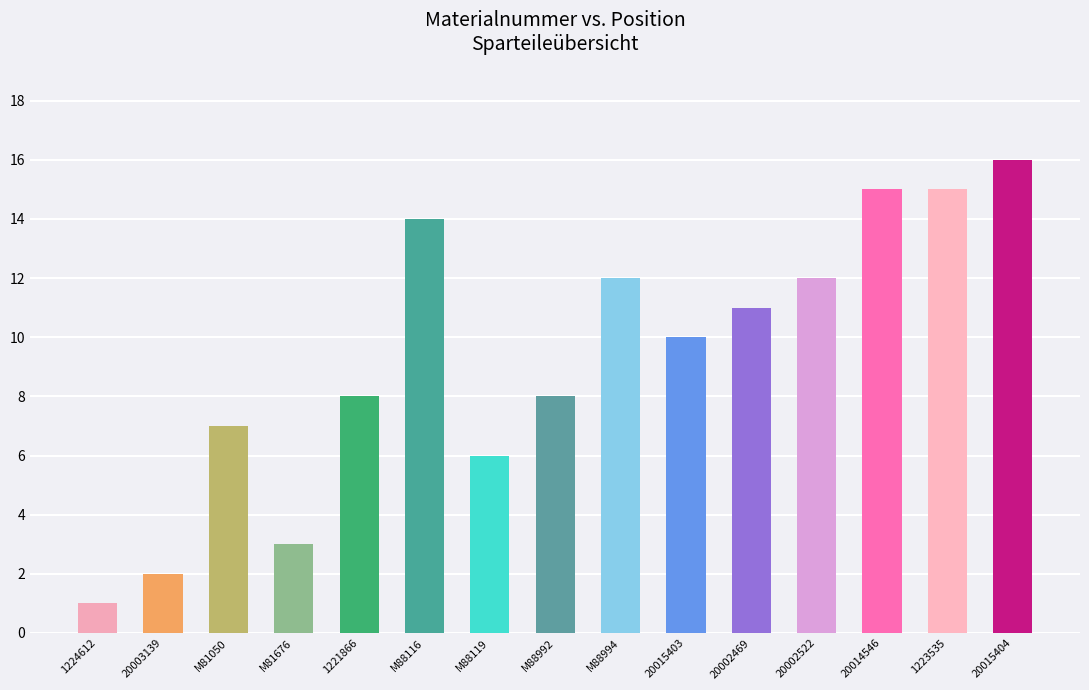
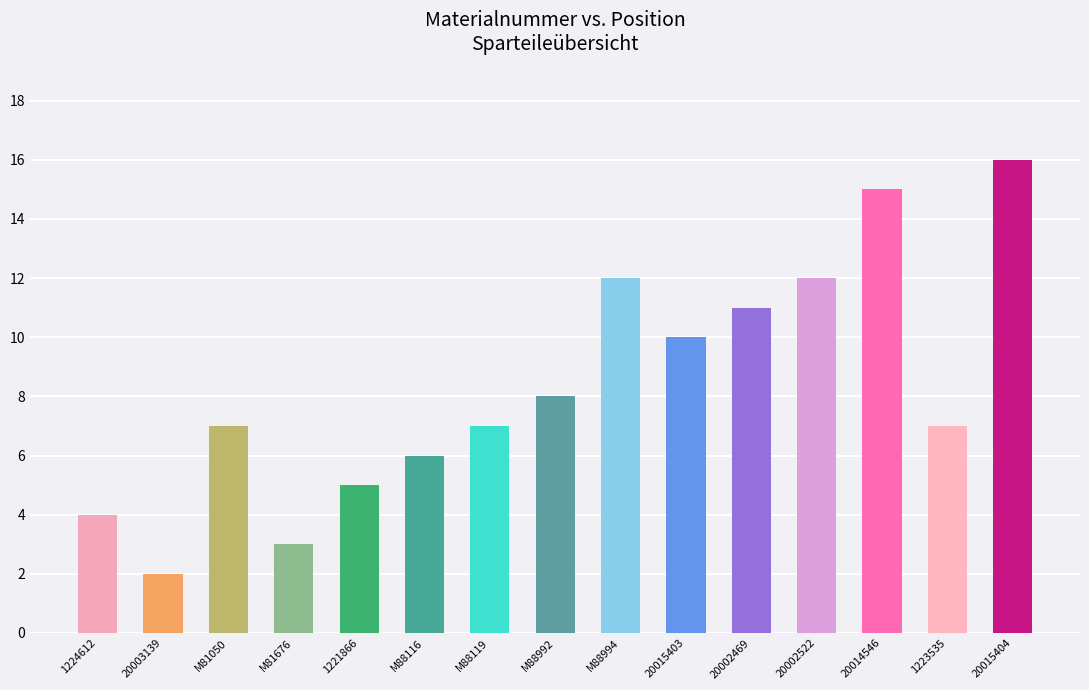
1224612: 1 -> 4
1221866: 8 -> 5
M88116: 14 -> 6
M88119: 6 -> 7
1223535: 15 -> 7
